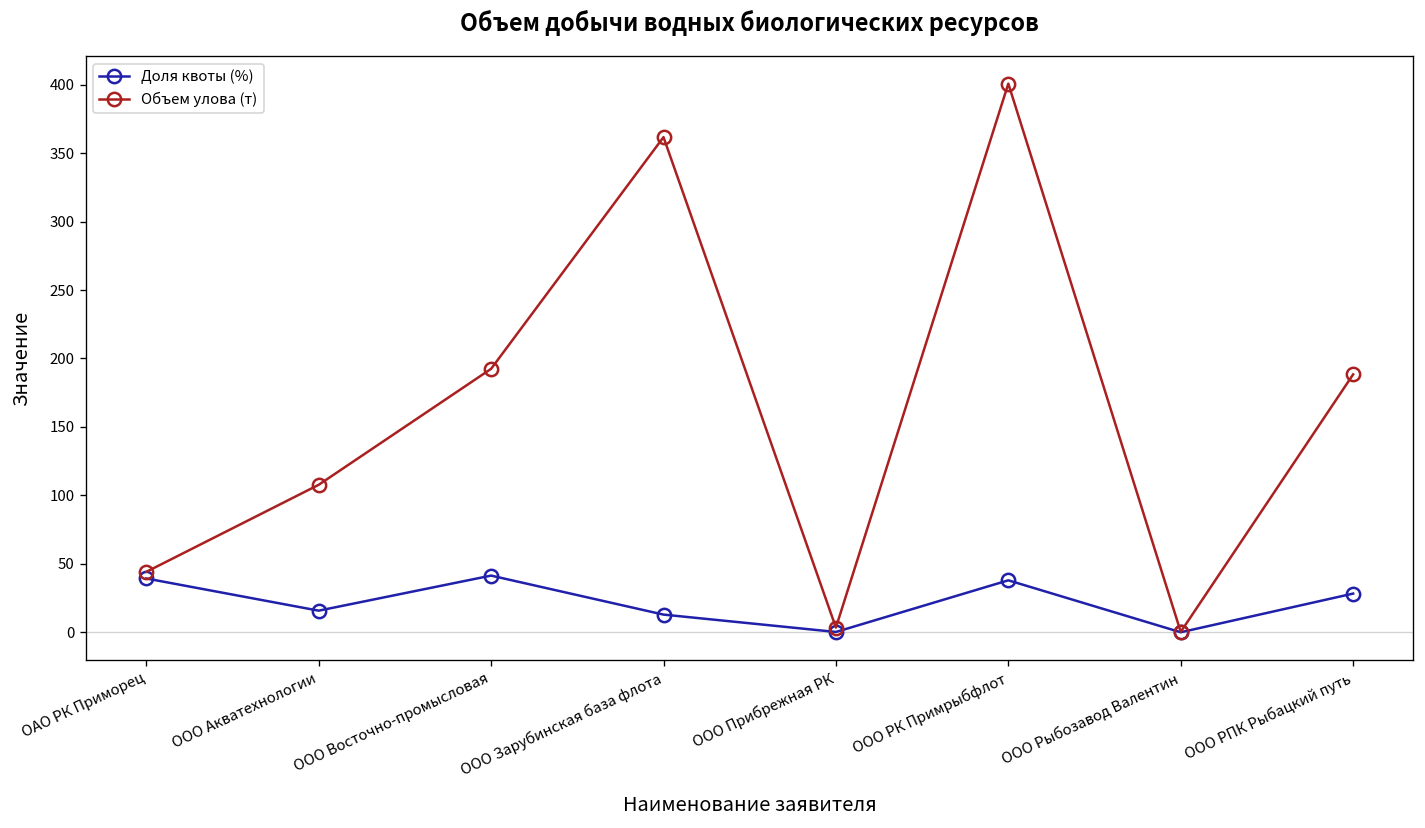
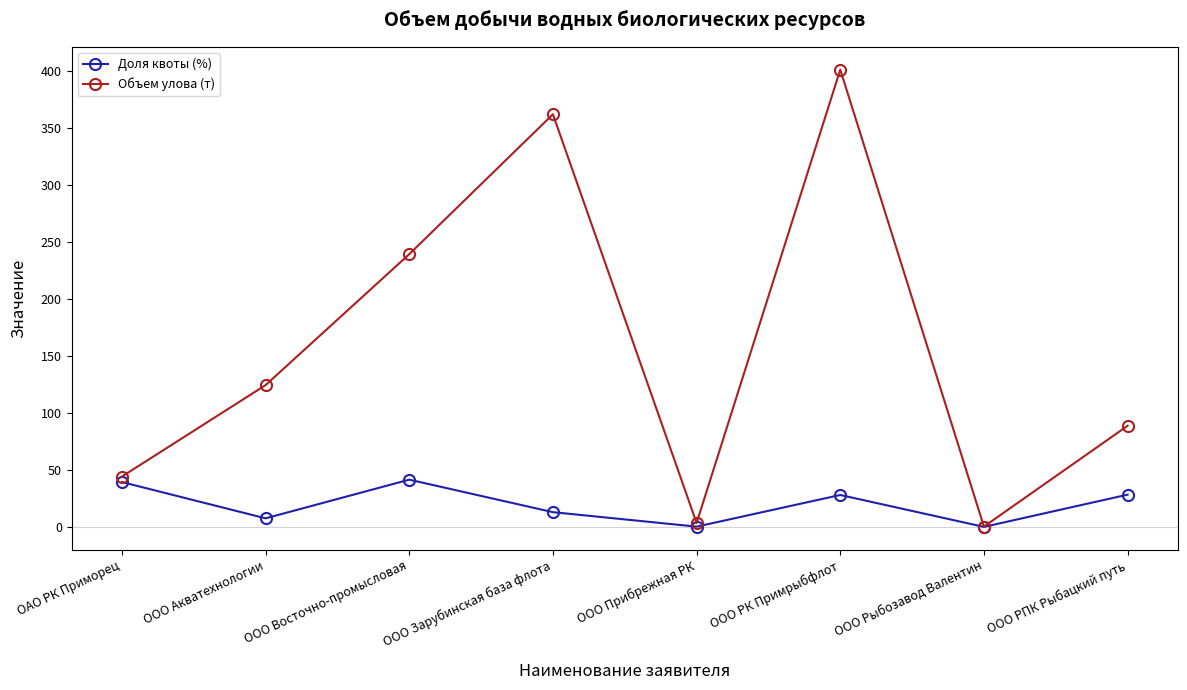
Доля квоты (%), ООО Акватехнологии: 16 -> 8
Объем улова (т), ООО Акватехнологии: 108 -> 124
Объем улова (т), ООО Восточно-промысловая: 192 -> 239
Доля квоты (%), ООО РК Примрыбфлот: 38 -> 28
Объем улова (т), ООО РПК Рыбацкий путь: 188 -> 89
